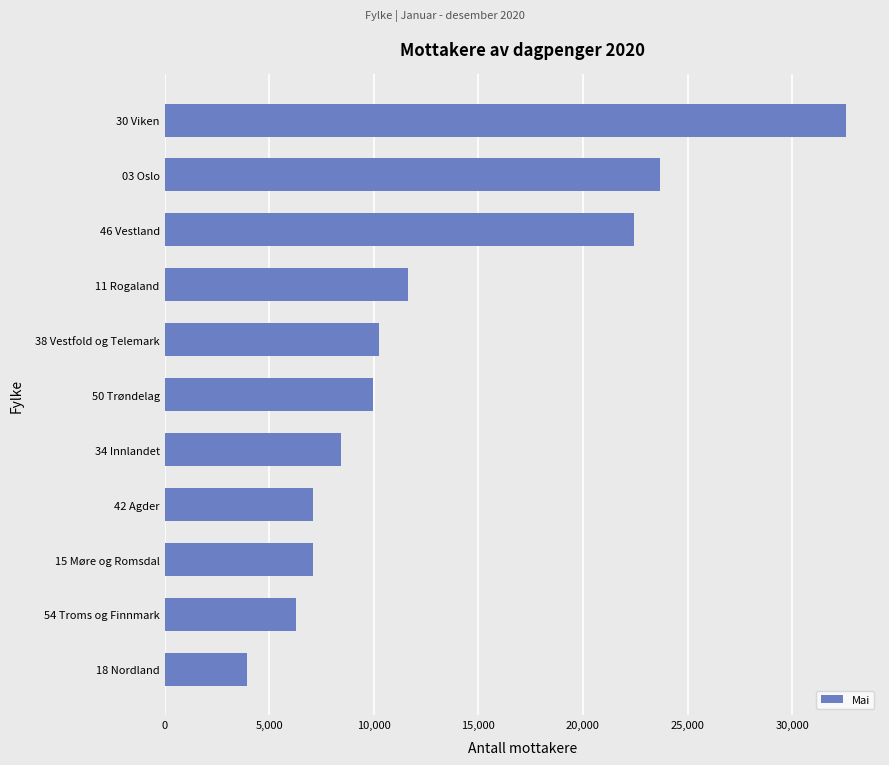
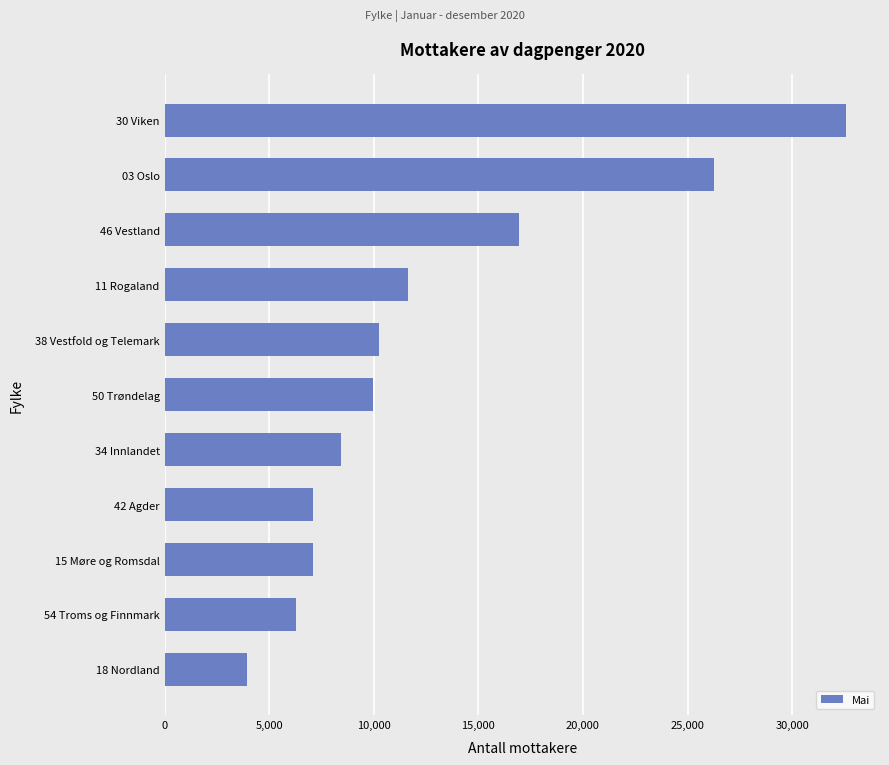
03 Oslo: 23,700 -> 26,300
46 Vestland: 22,400 -> 16,900
